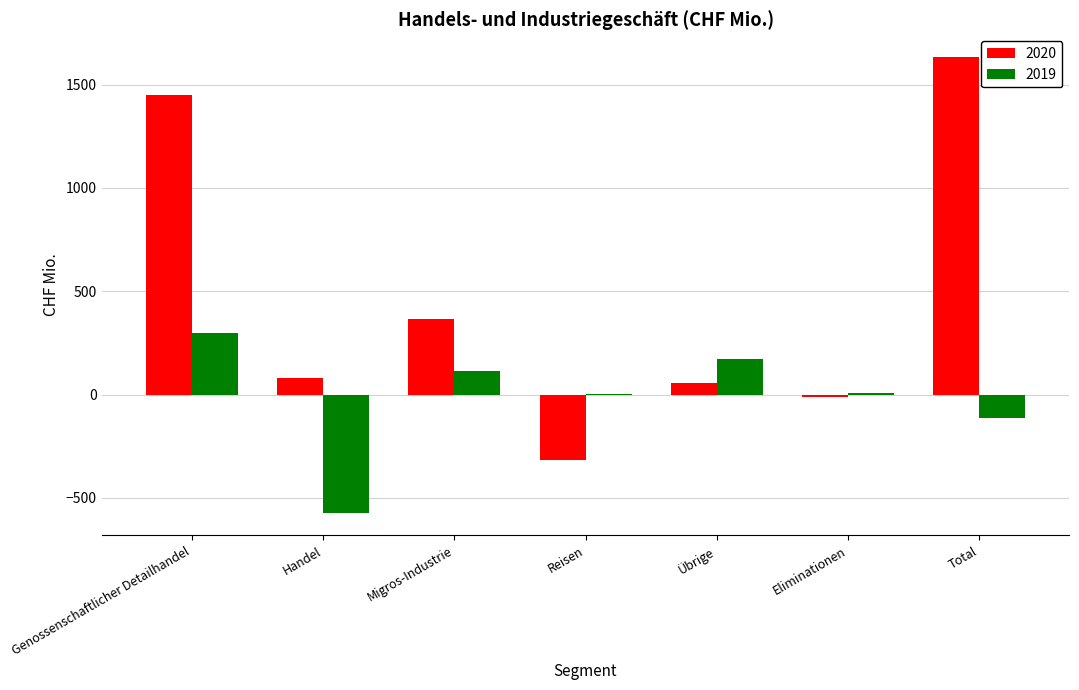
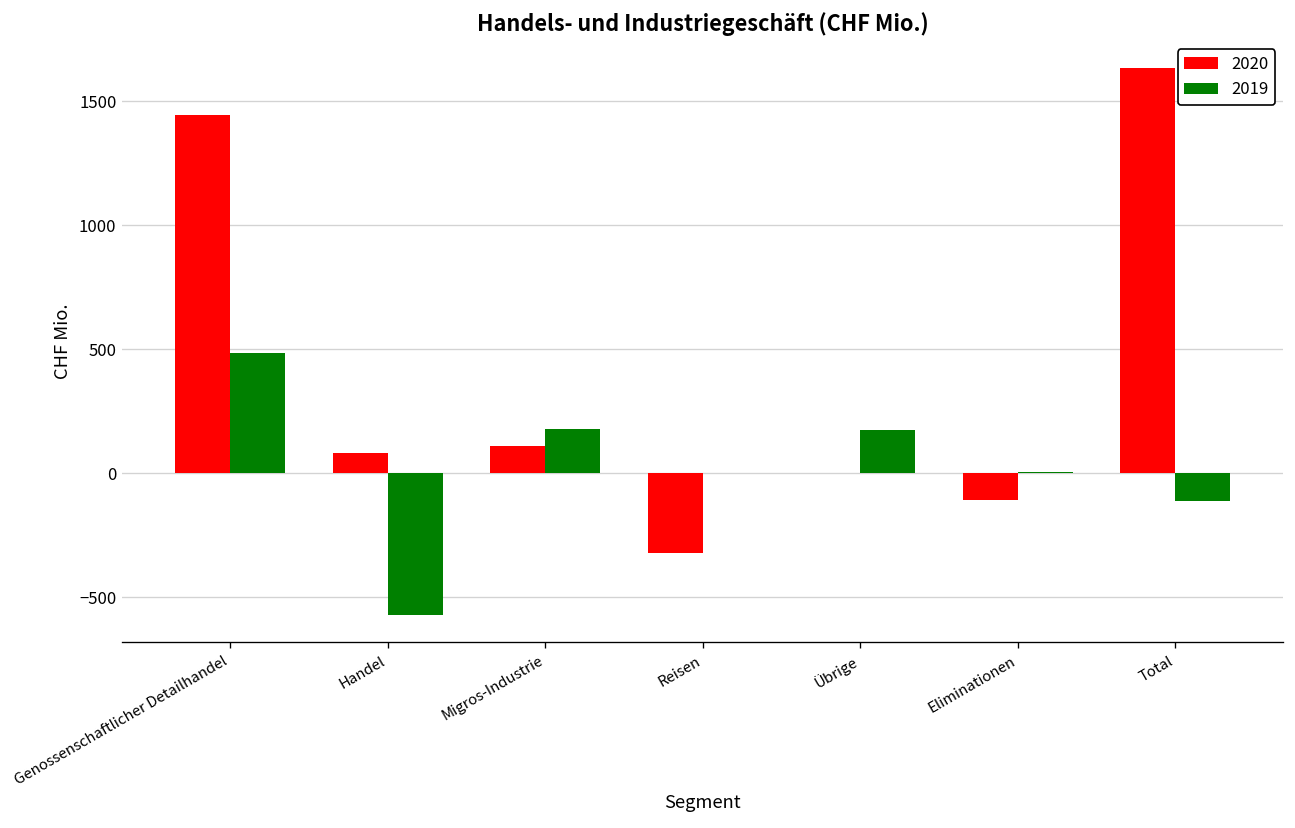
2019, Genossenschaftlicher Detailhandel: 300 -> 490
2020, Migros-Industrie: 370 -> 110
2019, Migros-Industrie: 120 -> 180
2020, Übrige: 60 -> 0
2020, Eliminationen: -10 -> -110
